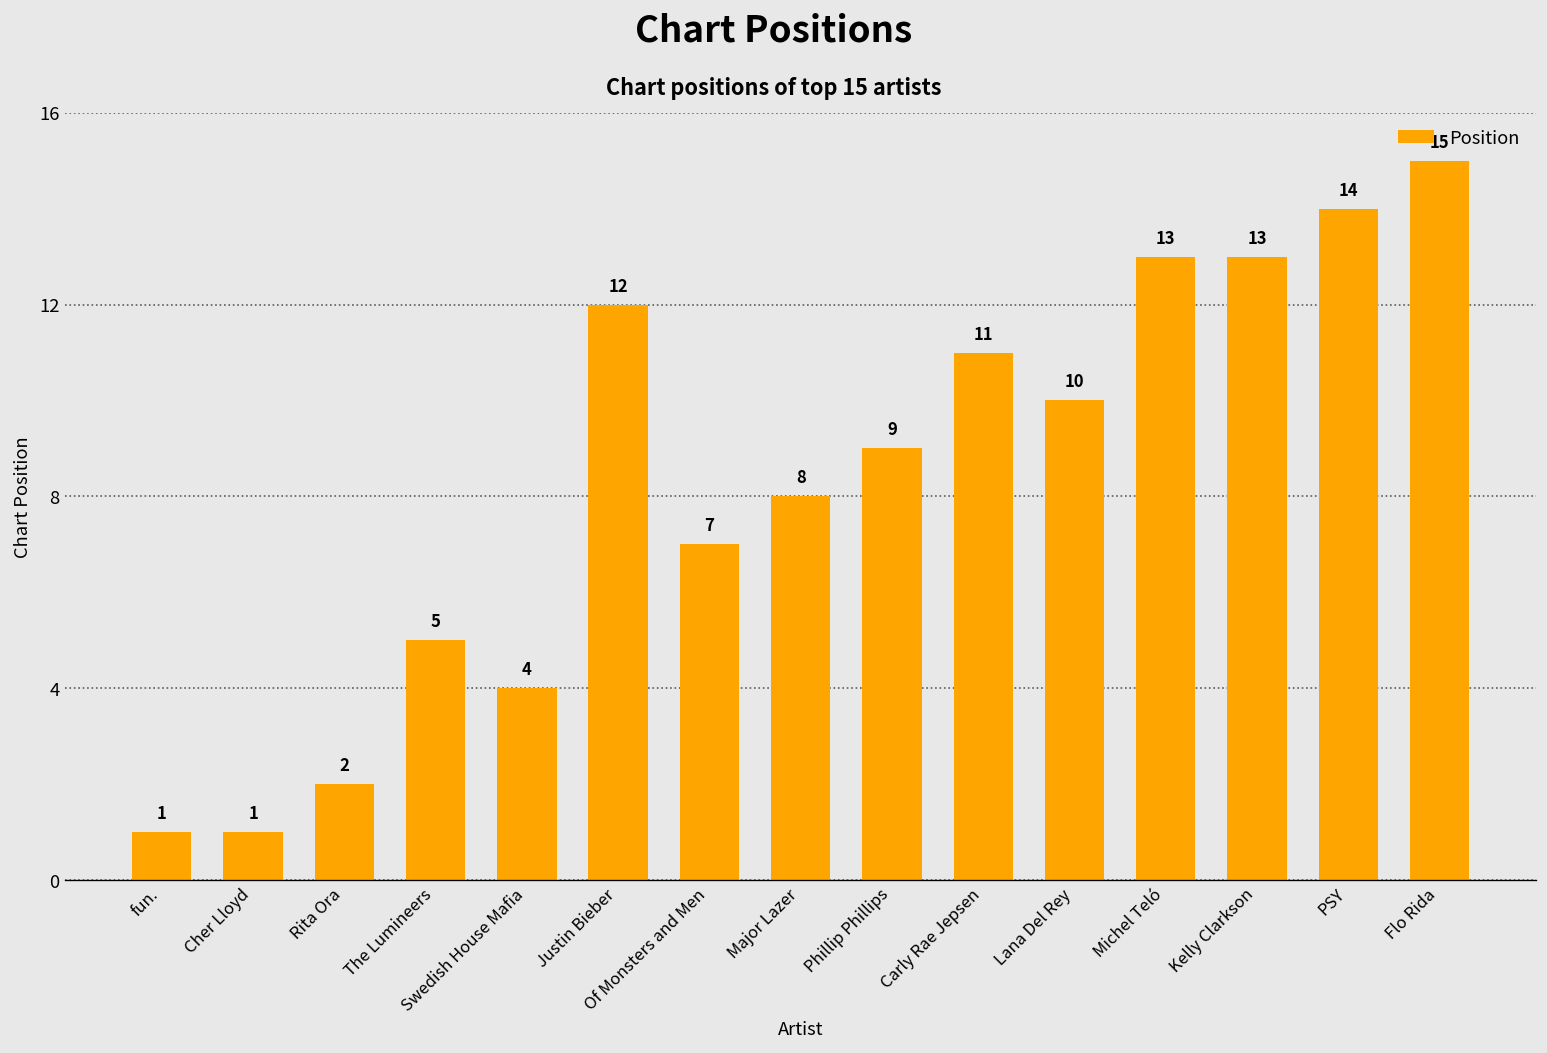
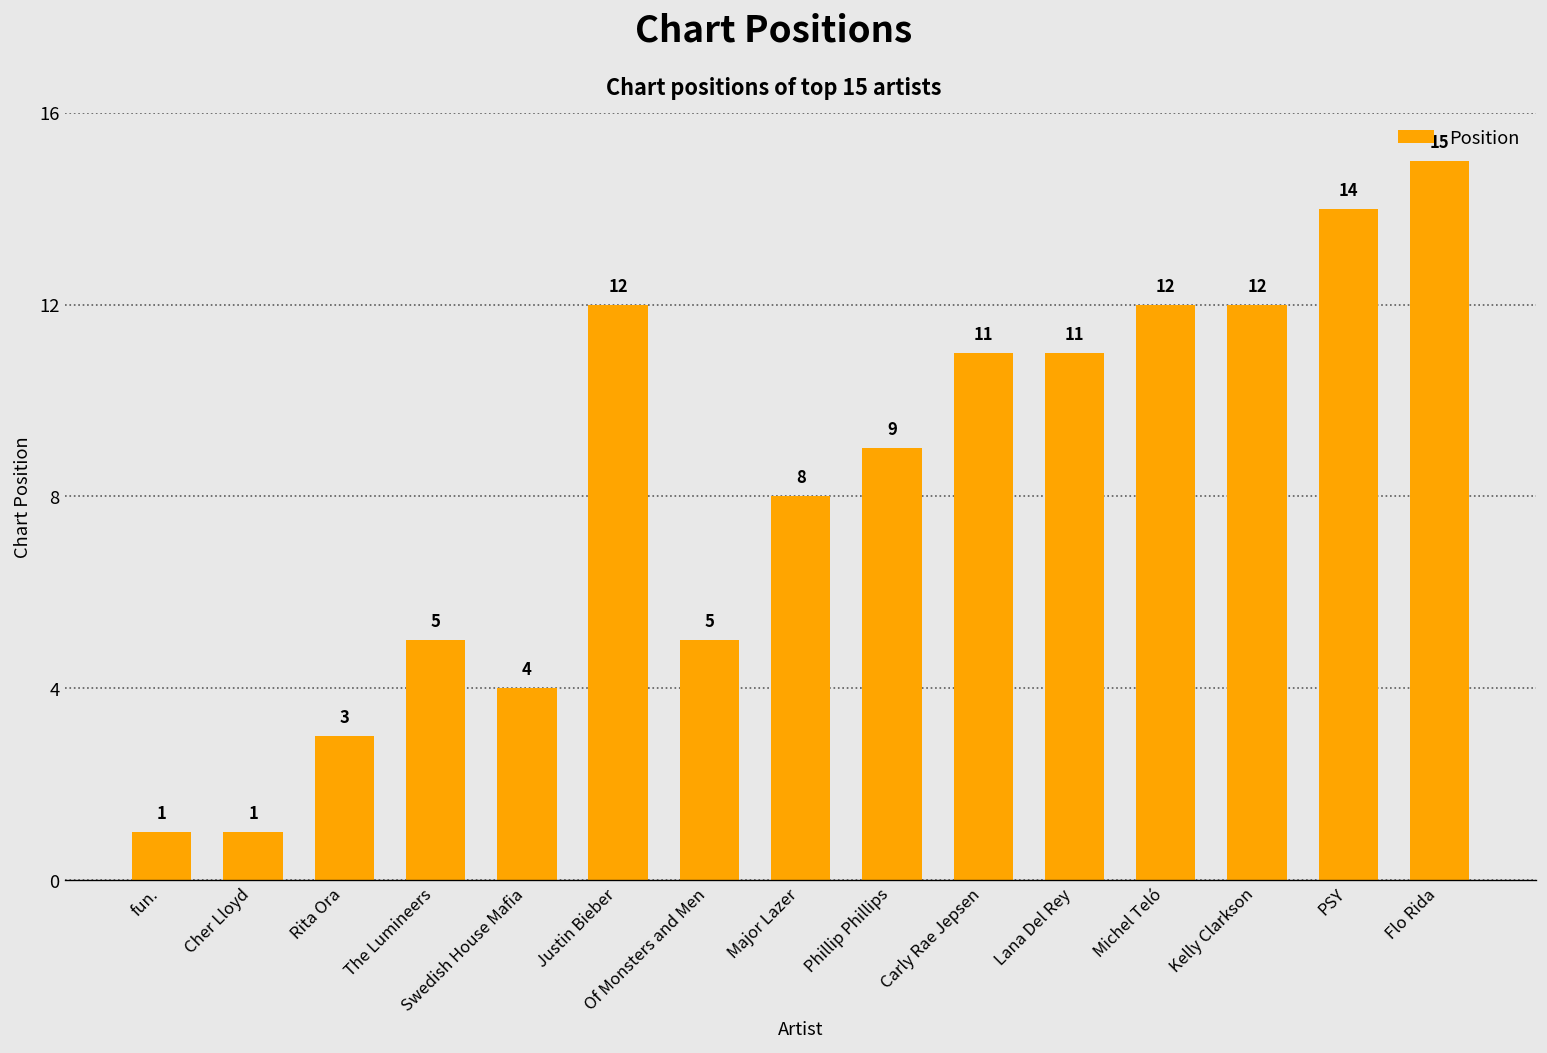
Rita Ora: 2 -> 3
Of Monsters and Men: 7 -> 5
Lana Del Rey: 10 -> 11
Michel Teló: 13 -> 12
Kelly Clarkson: 13 -> 12
